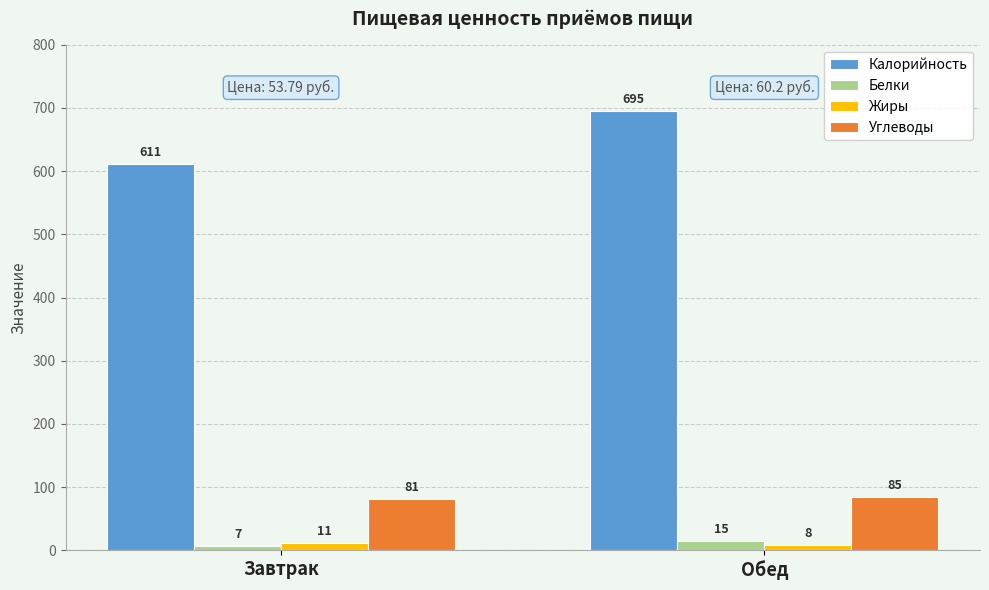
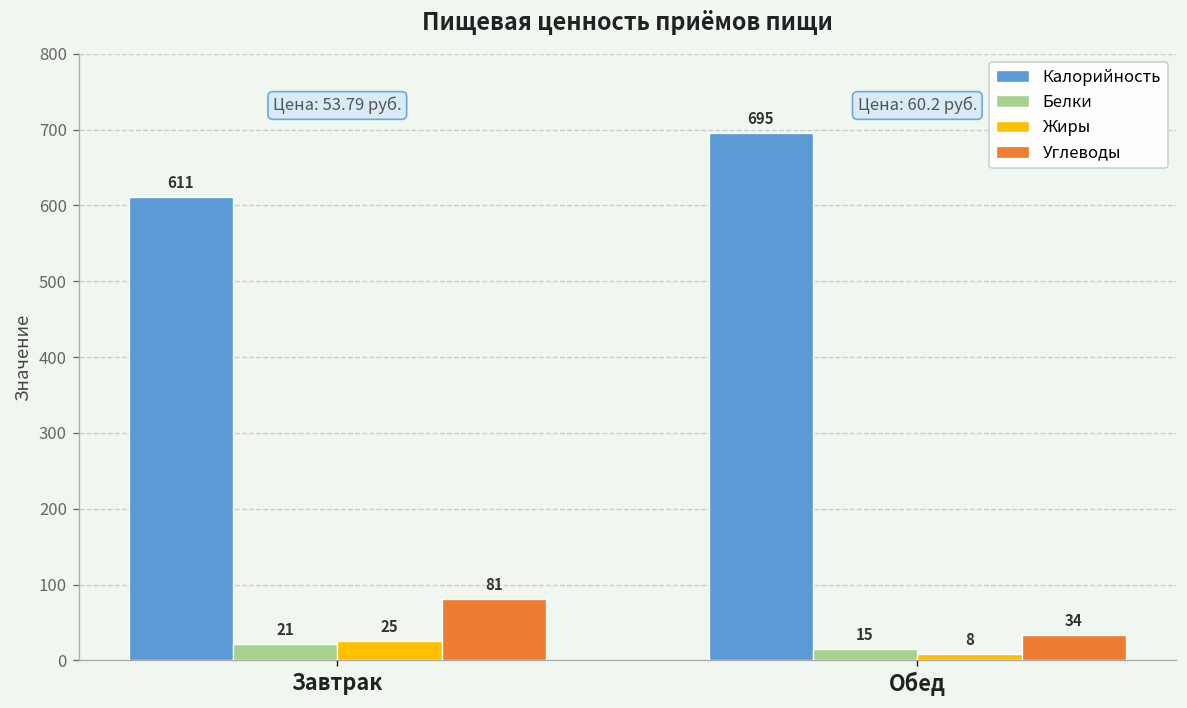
Белки, Завтрак: 7 -> 21
Жиры, Завтрак: 11 -> 25
Углеводы, Обед: 85 -> 34
